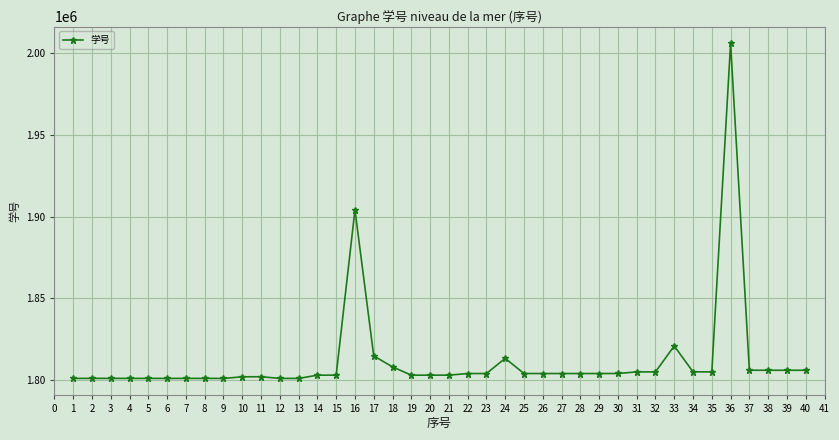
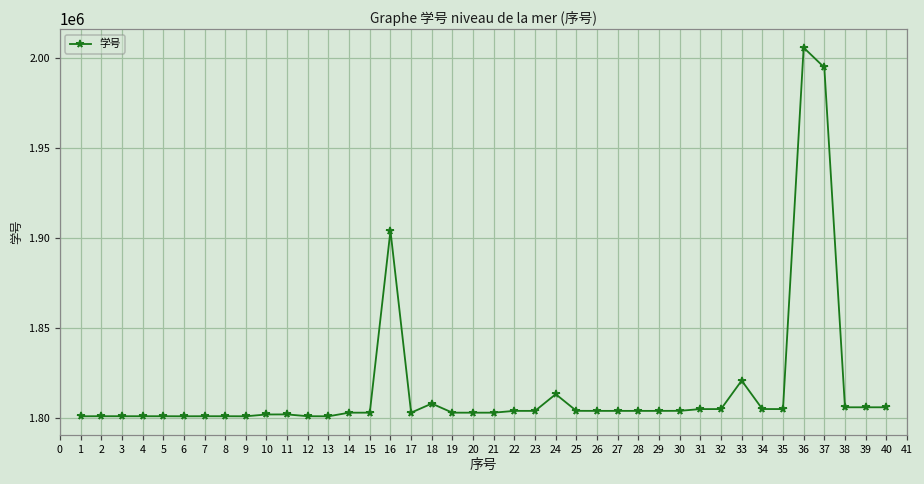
17: 1815000 -> 1803000
37: 1806000 -> 1995000
